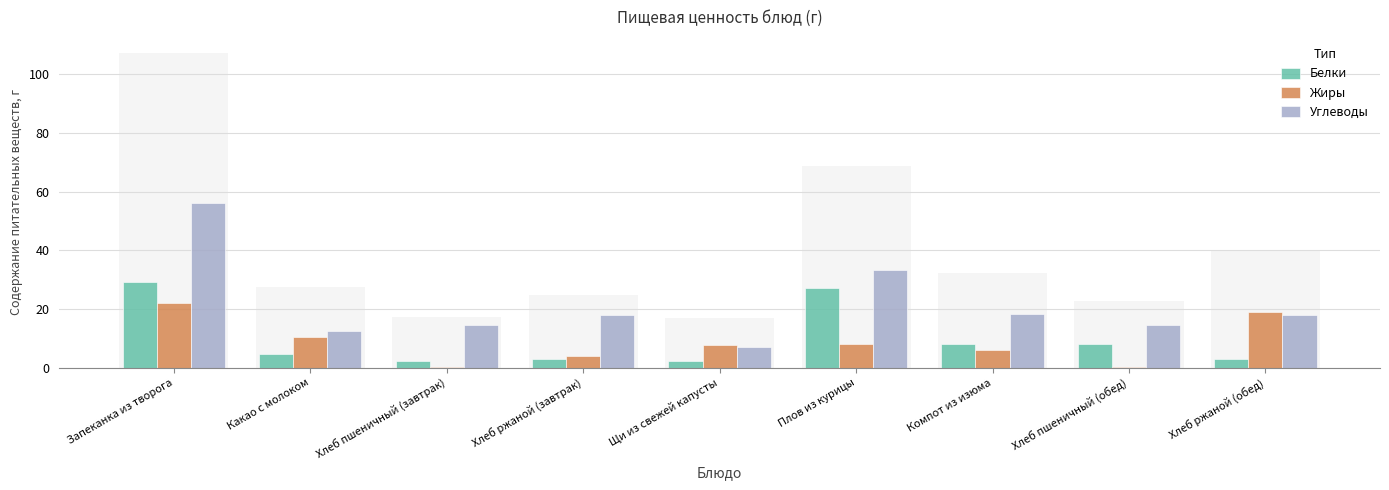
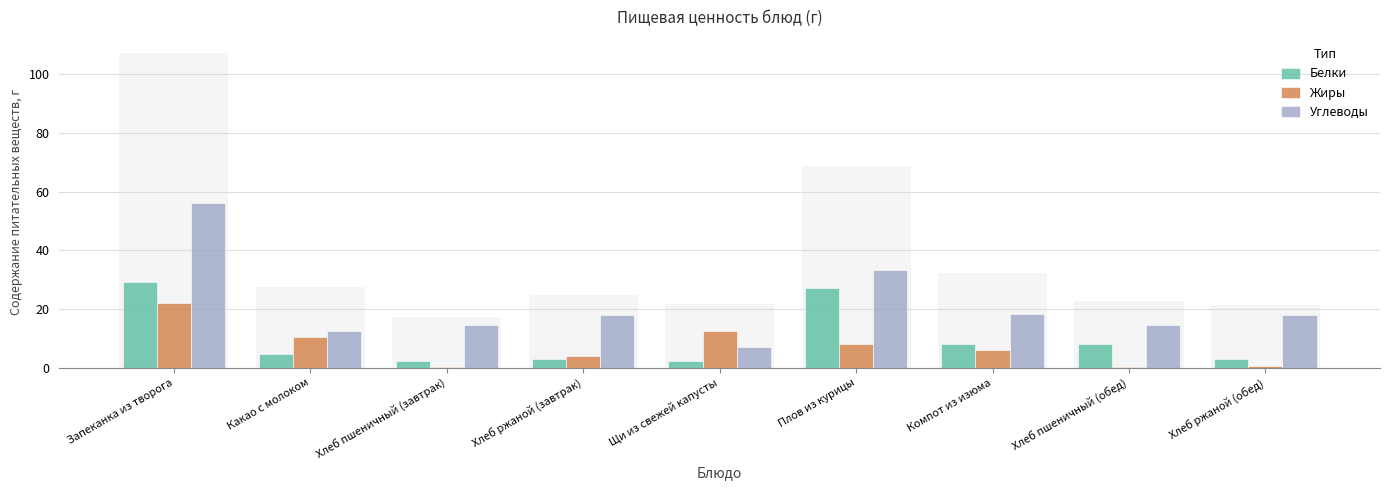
Жиры, Щи из свежей капусты: 8 -> 13
Жиры, Хлеб ржаной (обед): 19 -> 0
